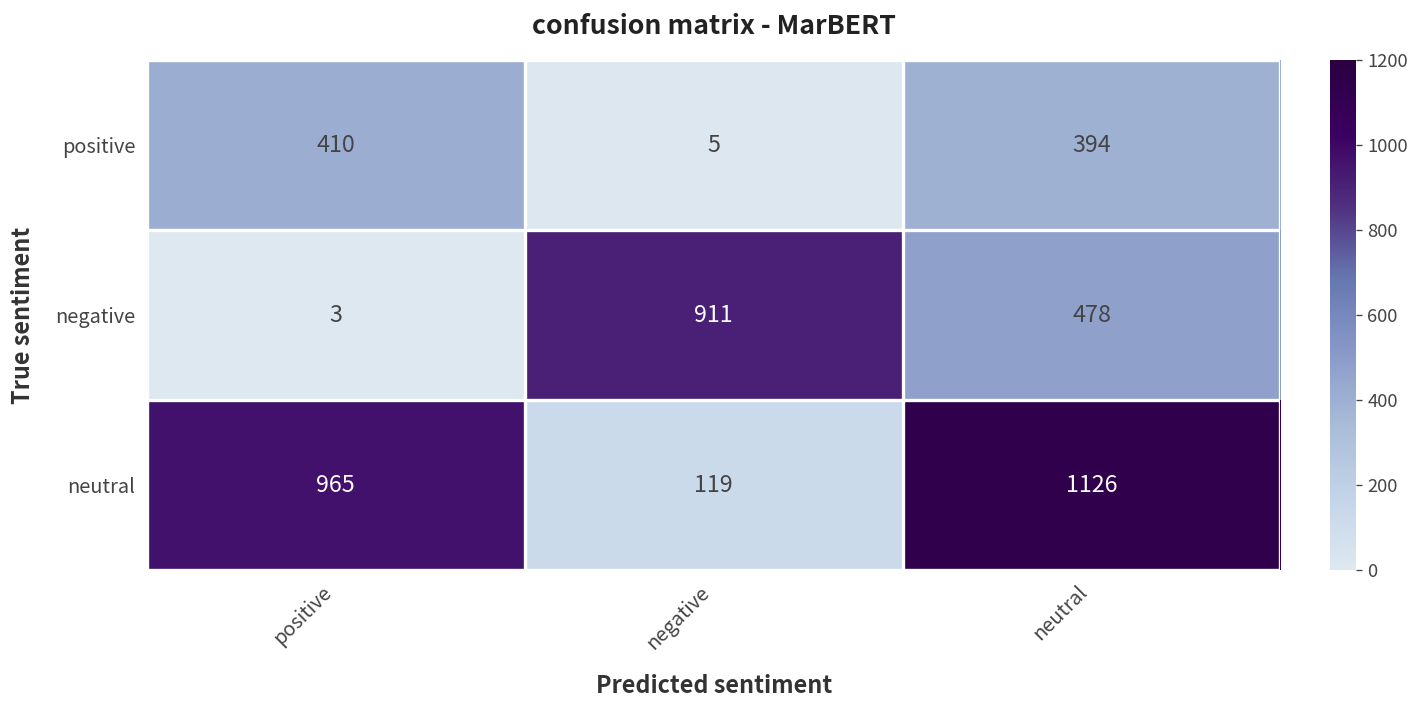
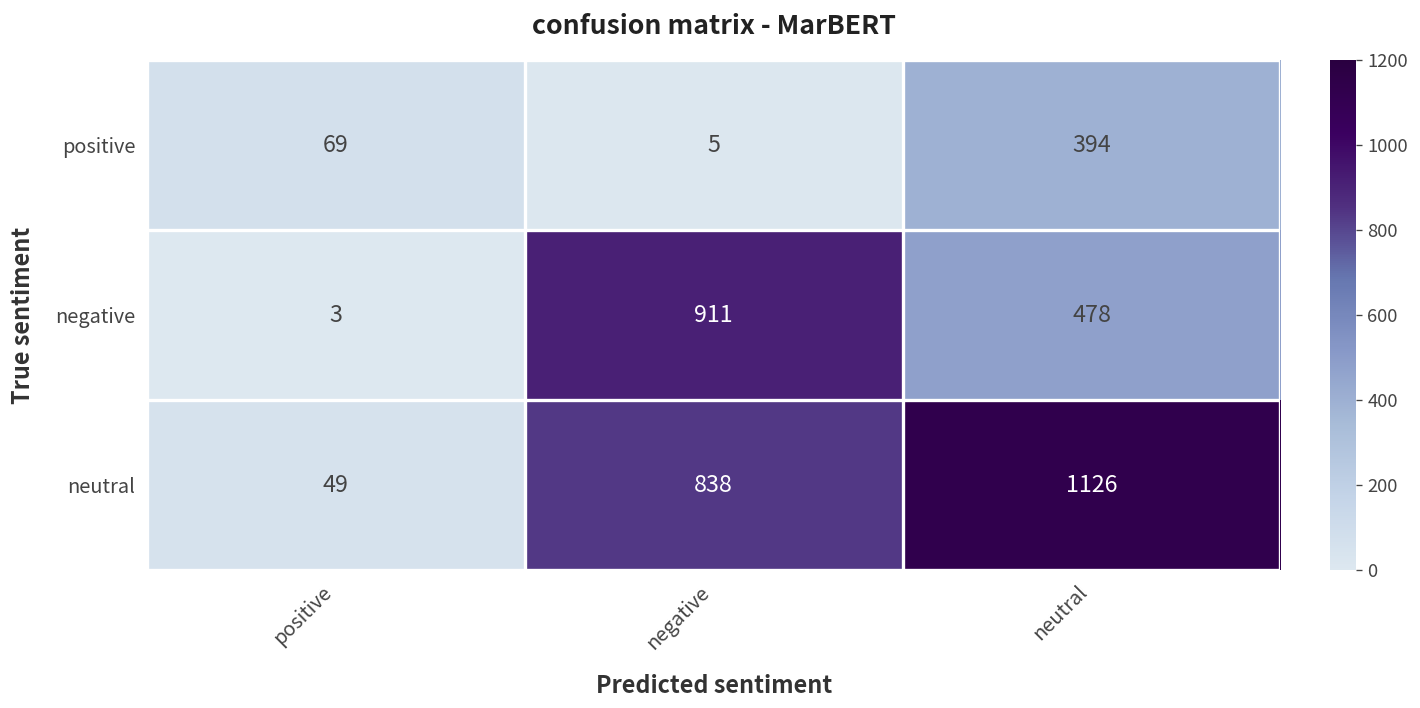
positive, positive: 410 -> 69
neutral, positive: 965 -> 49
neutral, negative: 119 -> 838
